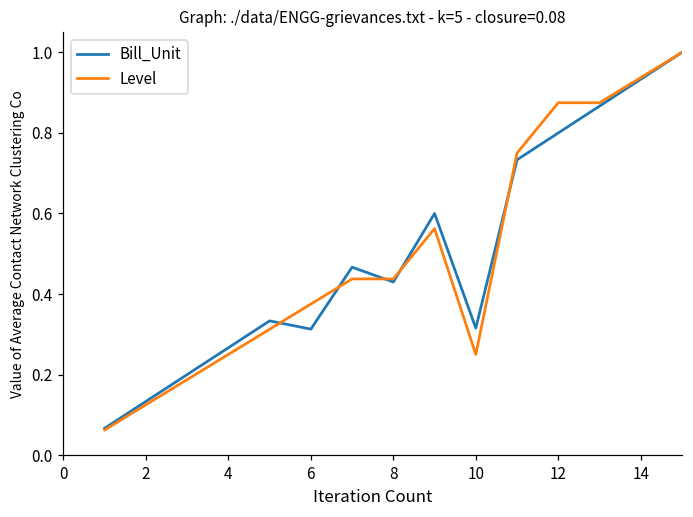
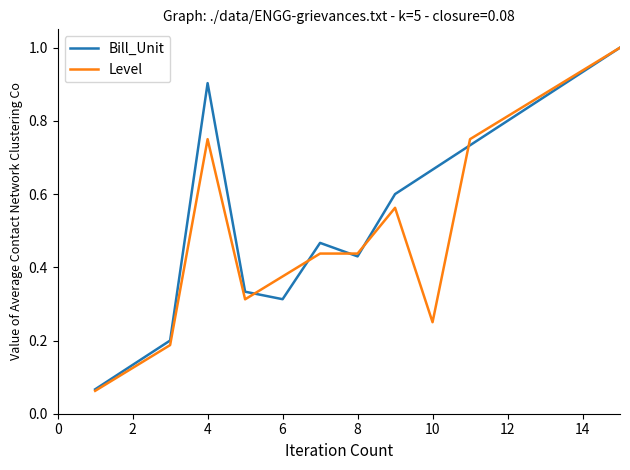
Bill_Unit, 4: 0.27 -> 0.90
Level, 4: 0.25 -> 0.75
Bill_Unit, 10: 0.32 -> 0.67
Level, 12: 0.88 -> 0.81
